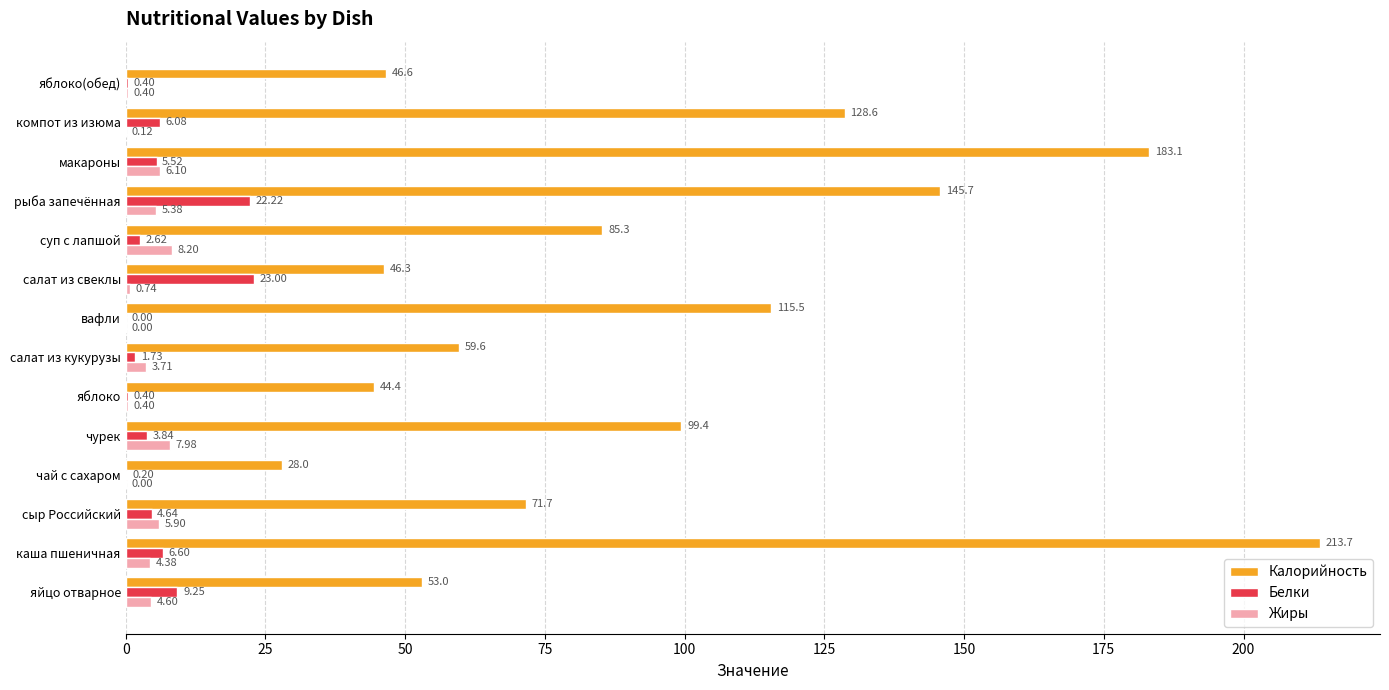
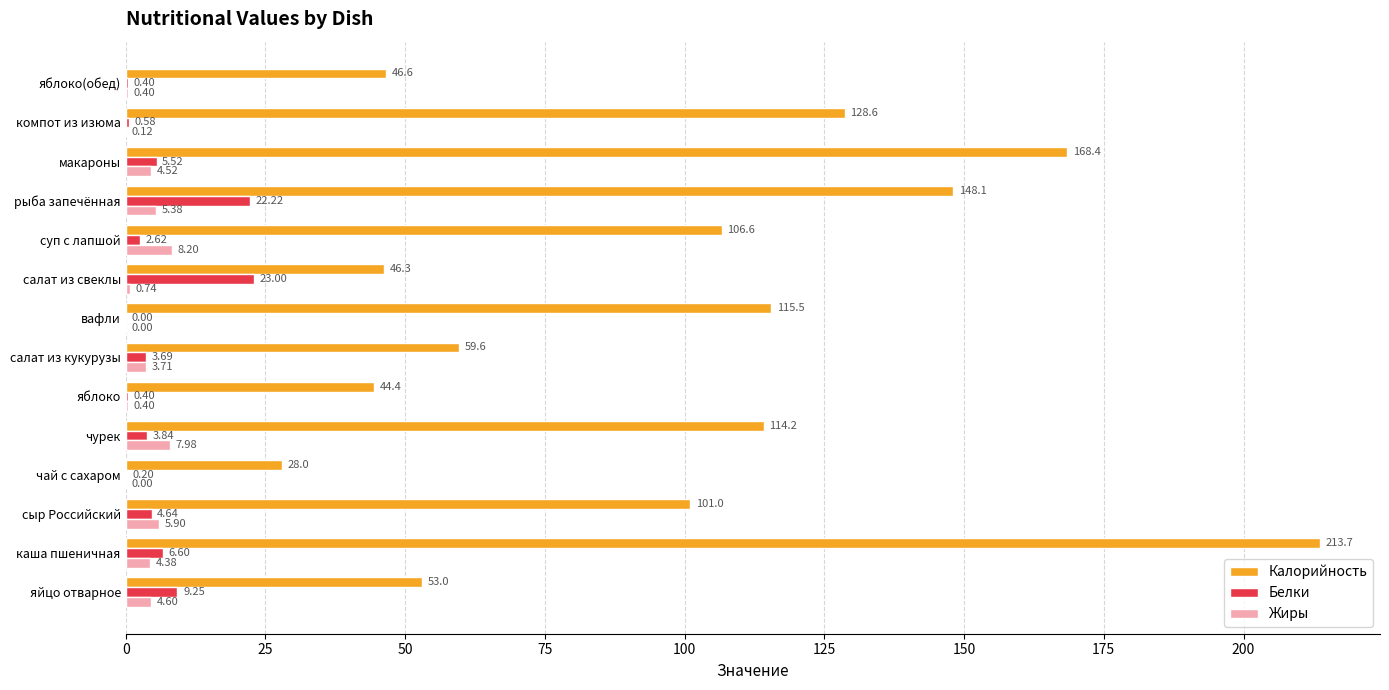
Белки, компот из изюма: 6.08 -> 0.58
Калорийность, макароны: 183.1 -> 168.4
Жиры, макароны: 6.10 -> 4.52
Калорийность, рыба запечённая: 145.7 -> 148.1
Калорийность, суп с лапшой: 85.3 -> 106.6
Белки, салат из кукурузы: 1.73 -> 3.69
Калорийность, чурек: 99.4 -> 114.2
Калорийность, сыр Российский: 71.7 -> 101.0
